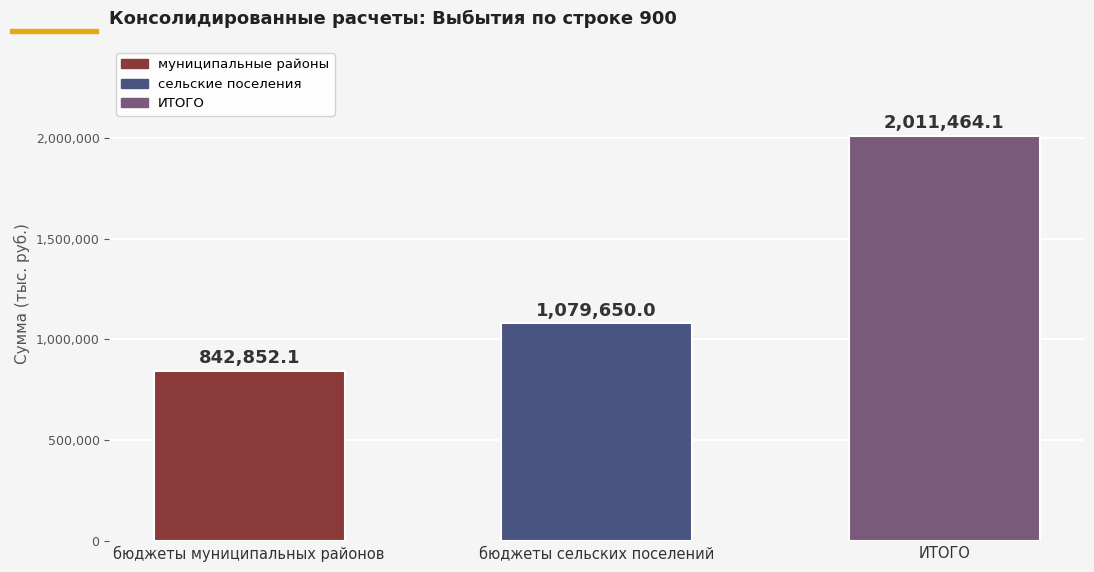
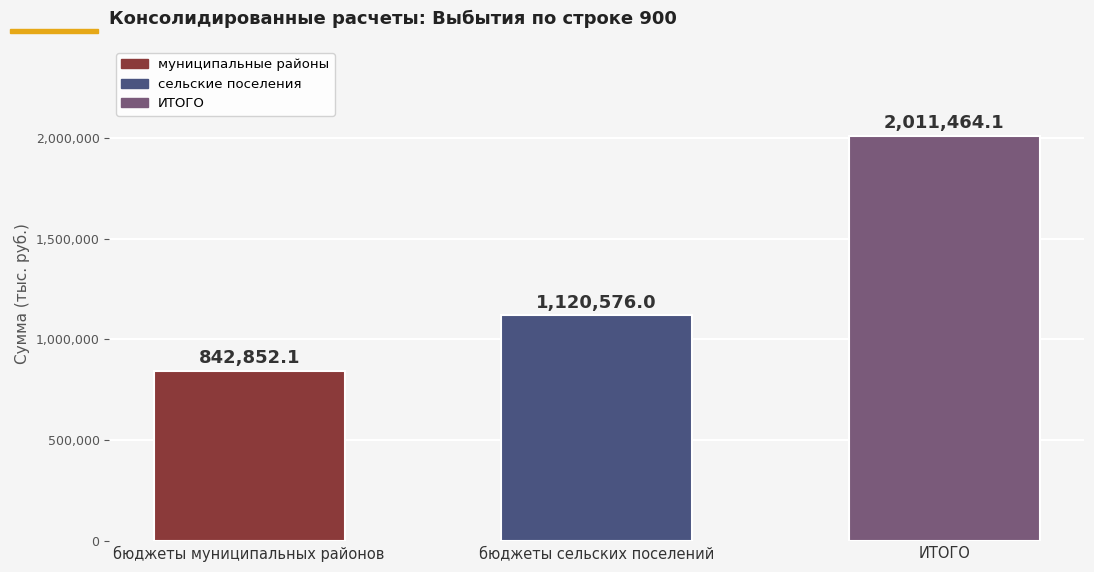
бюджеты сельских поселений: 1,079,650.0 -> 1,120,576.0
